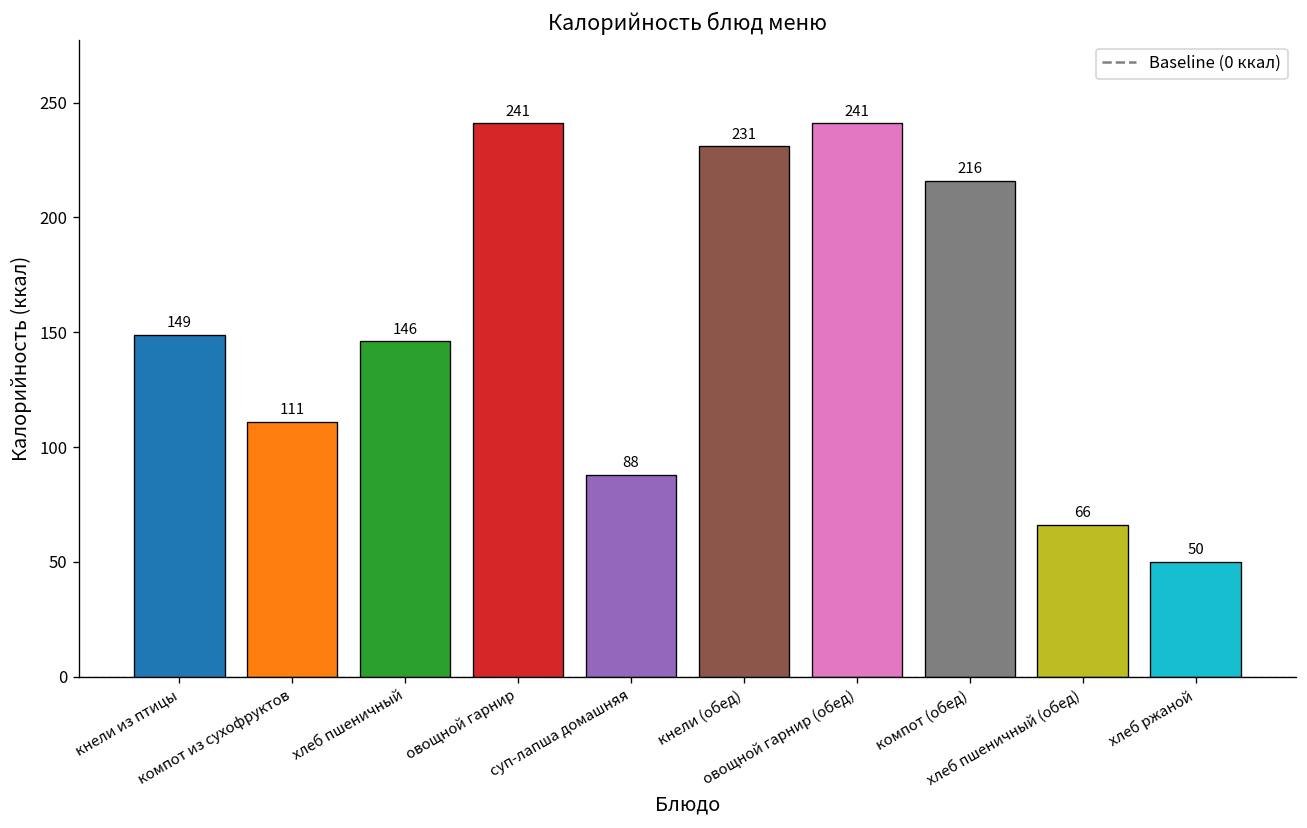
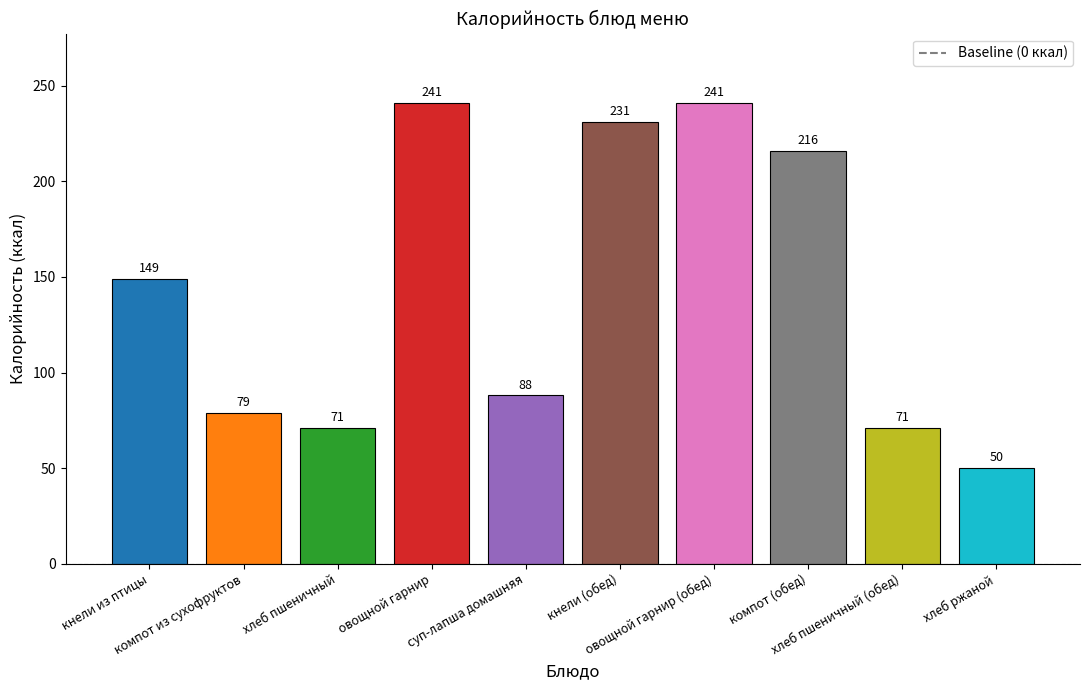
компот из сухофруктов: 111 -> 79
хлеб пшеничный: 146 -> 71
хлеб пшеничный (обед): 66 -> 71
